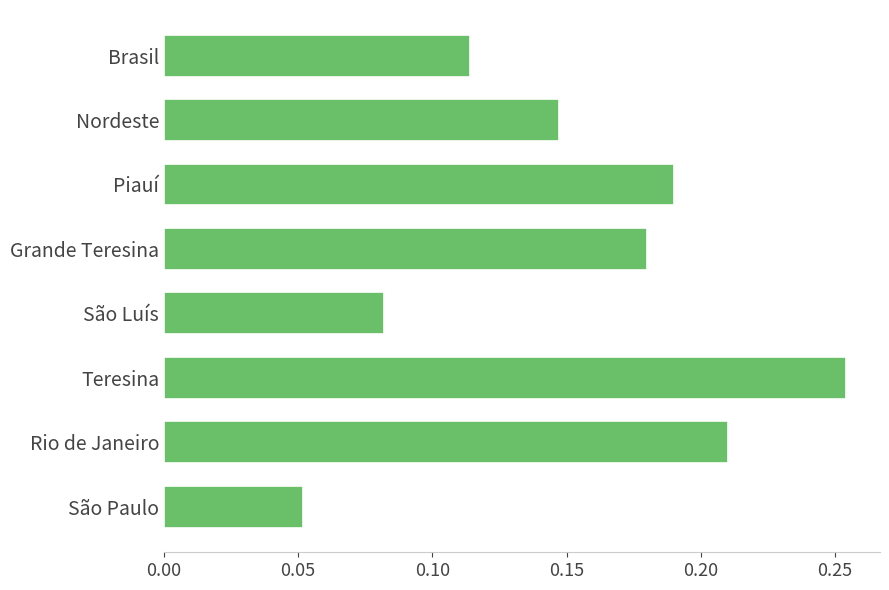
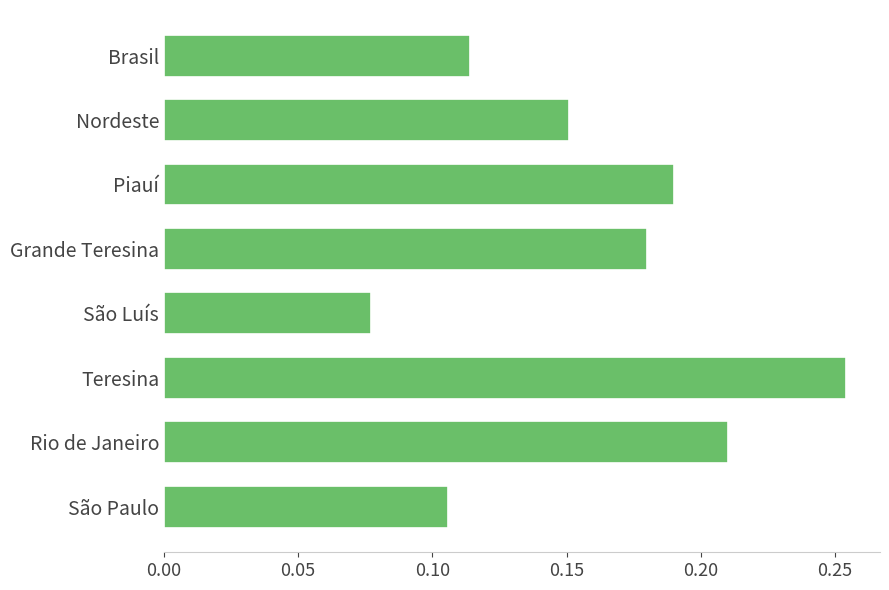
Nordeste: 0.147 -> 0.151
São Luís: 0.082 -> 0.077
São Paulo: 0.052 -> 0.106
